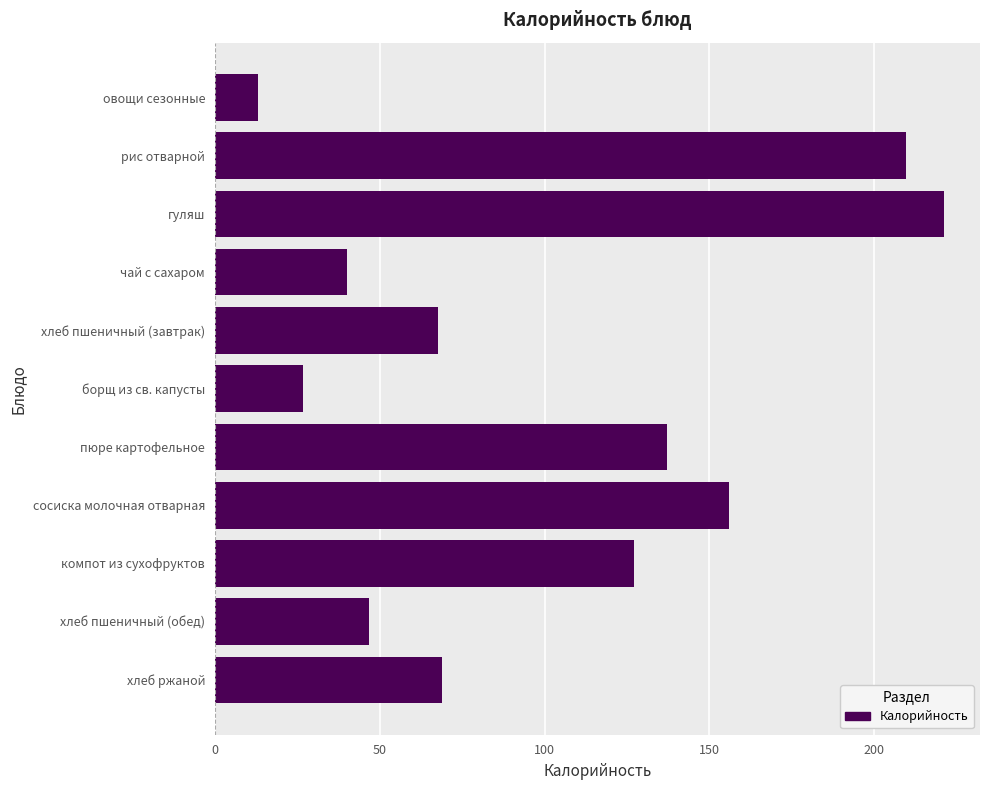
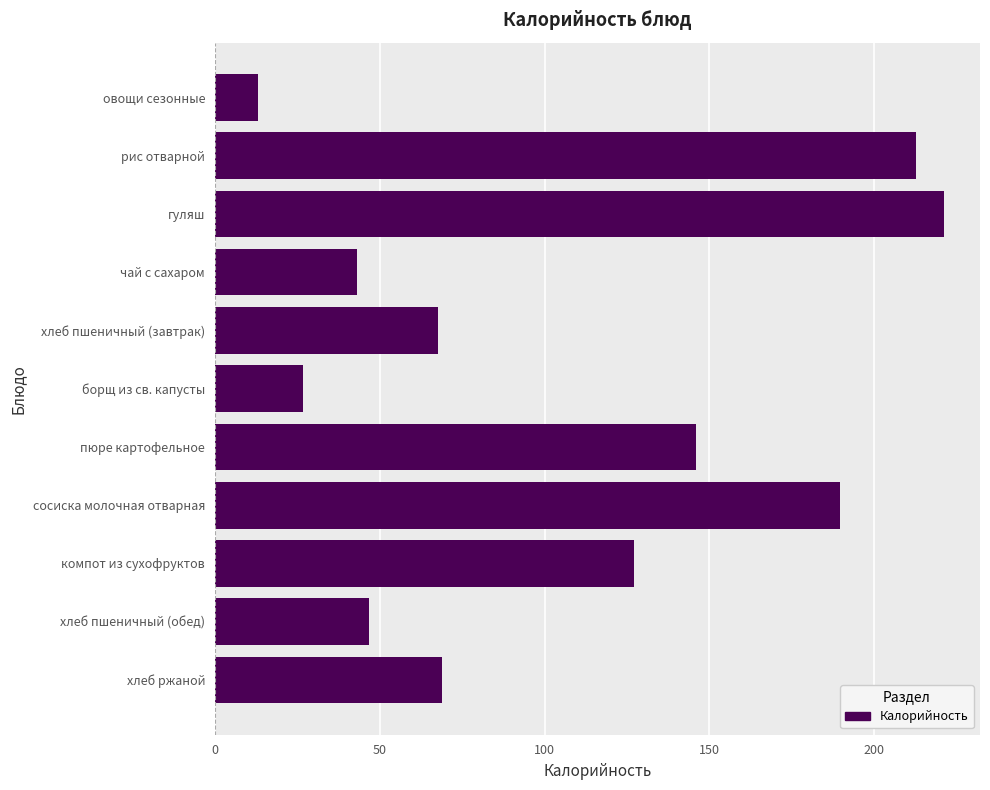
рис отварной: 210 -> 213
чай с сахаром: 40 -> 43
пюре картофельное: 137 -> 146
сосиска молочная отварная: 156 -> 190
